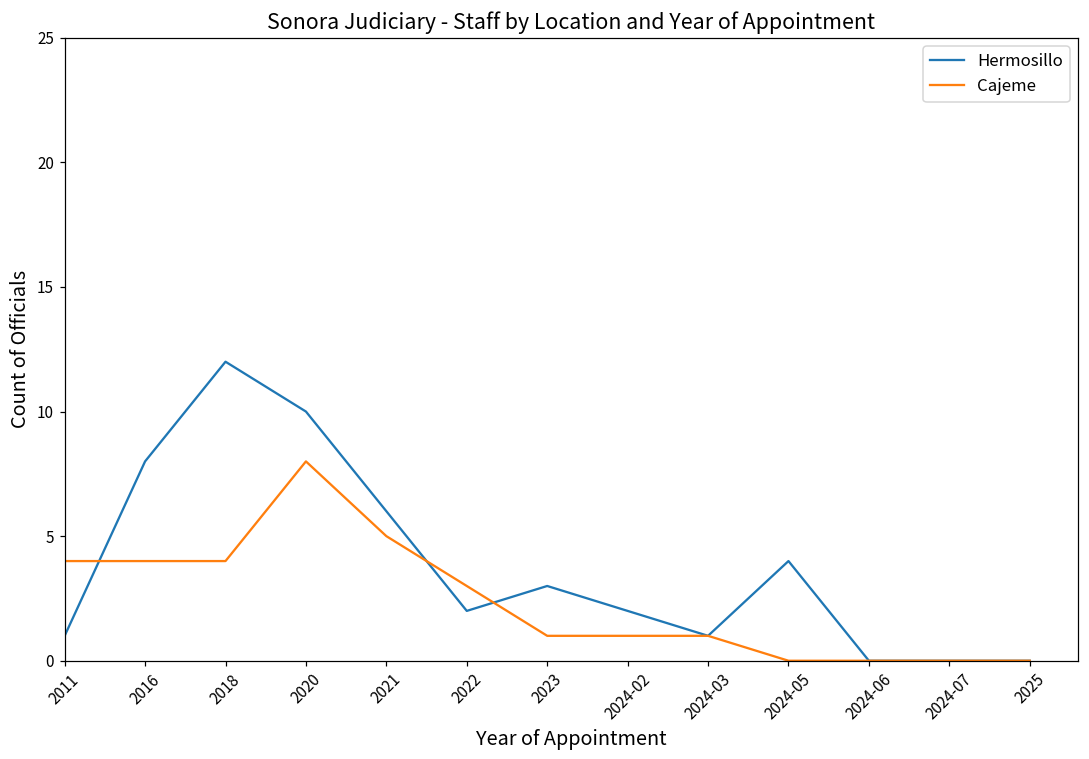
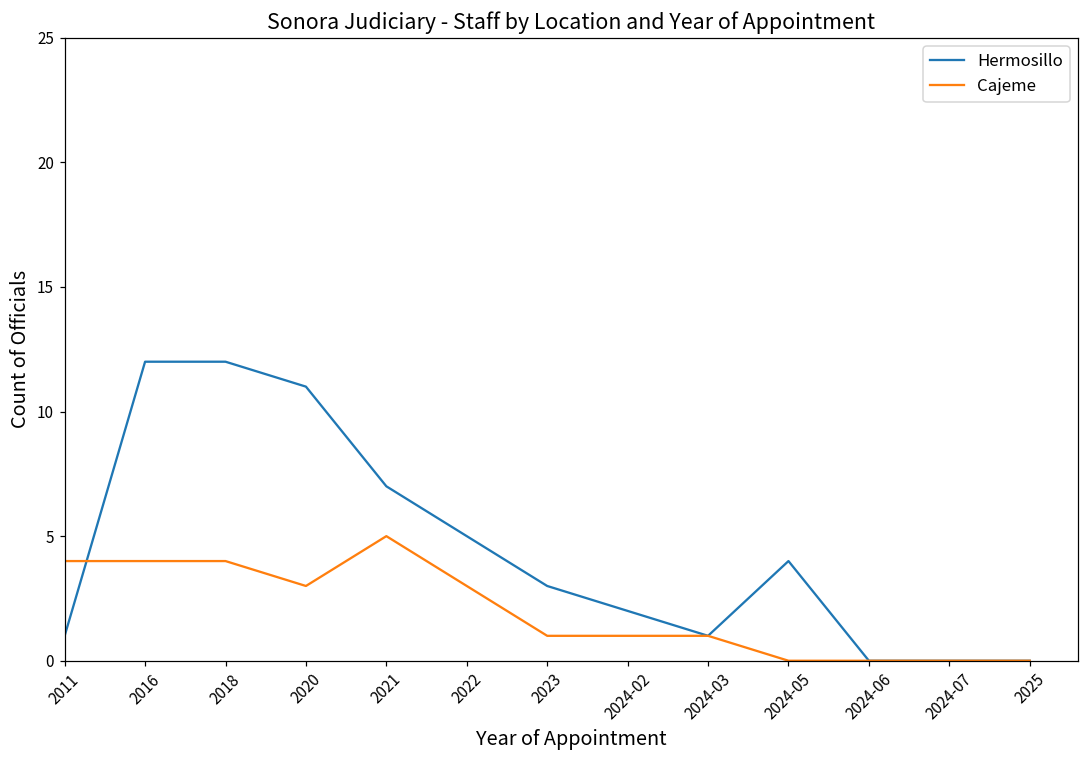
Hermosillo, 2016: 8 -> 12
Hermosillo, 2020: 10 -> 11
Cajeme, 2020: 8 -> 3
Hermosillo, 2021: 6 -> 7
Hermosillo, 2022: 2 -> 5
